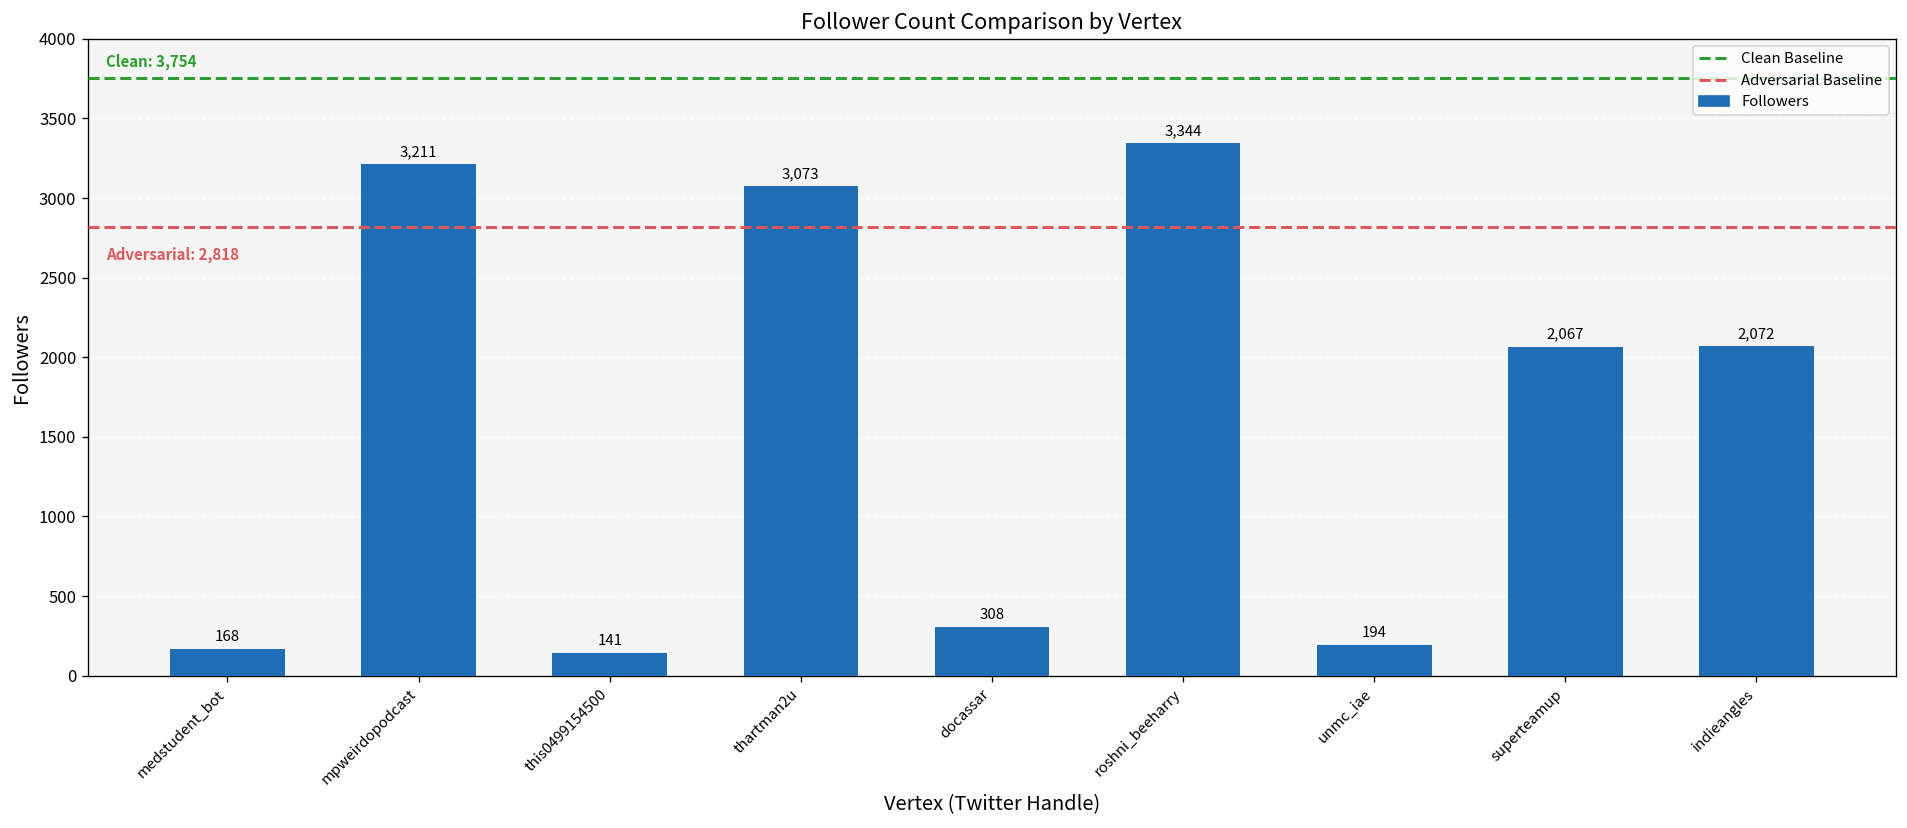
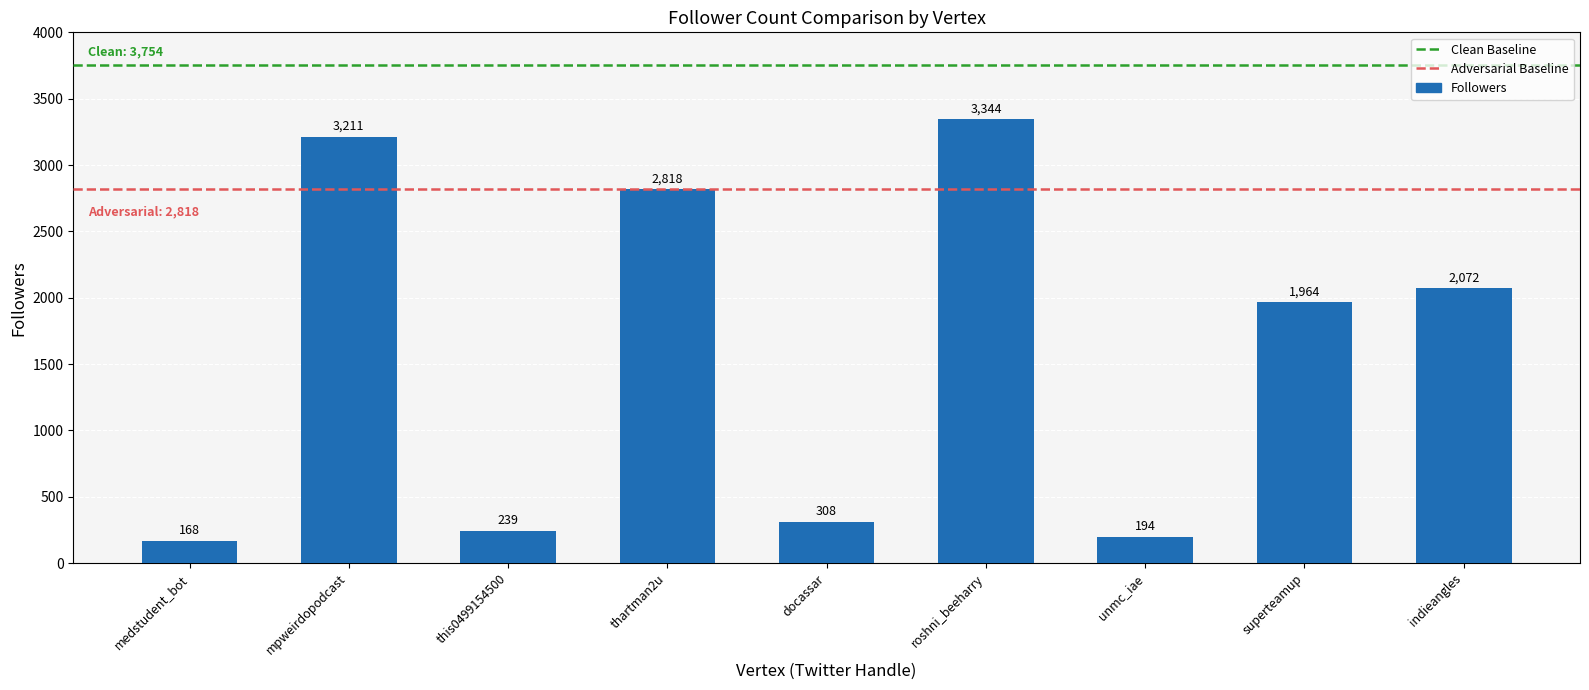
this0499154500: 141 -> 239
thartman2u: 3,073 -> 2,818
superteamup: 2,067 -> 1,964
